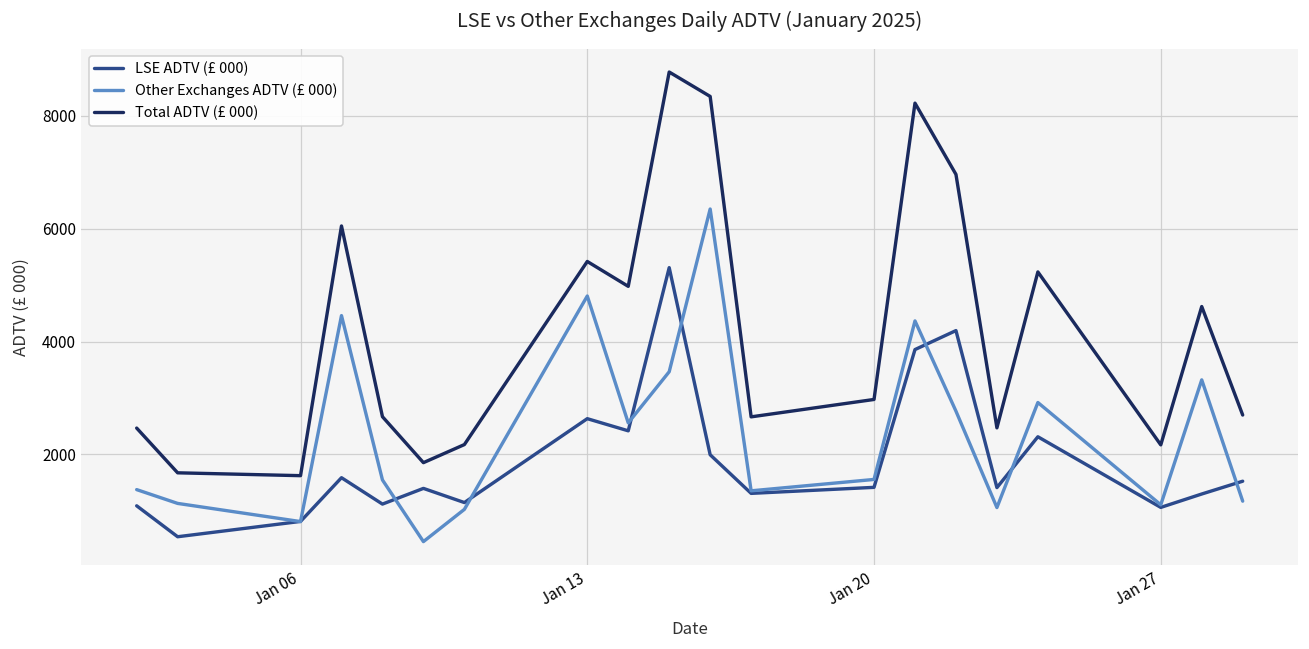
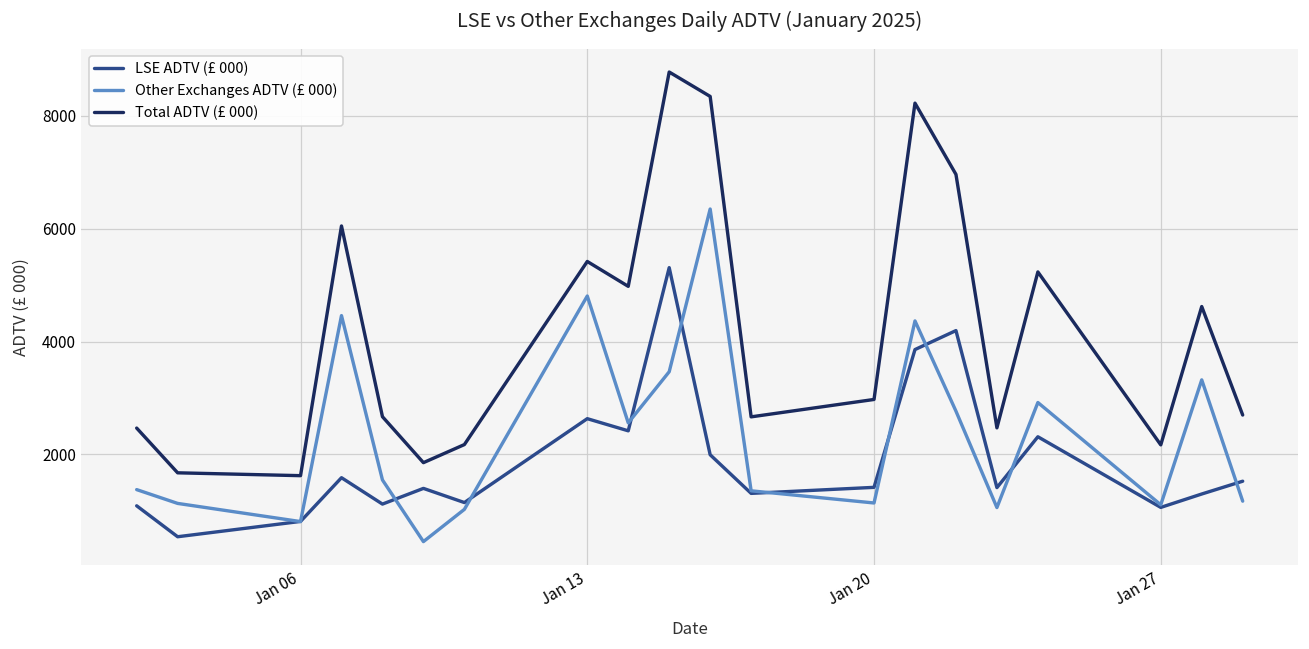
Other Exchanges ADTV (£ 000), Jan 20: 1600 -> 1100
